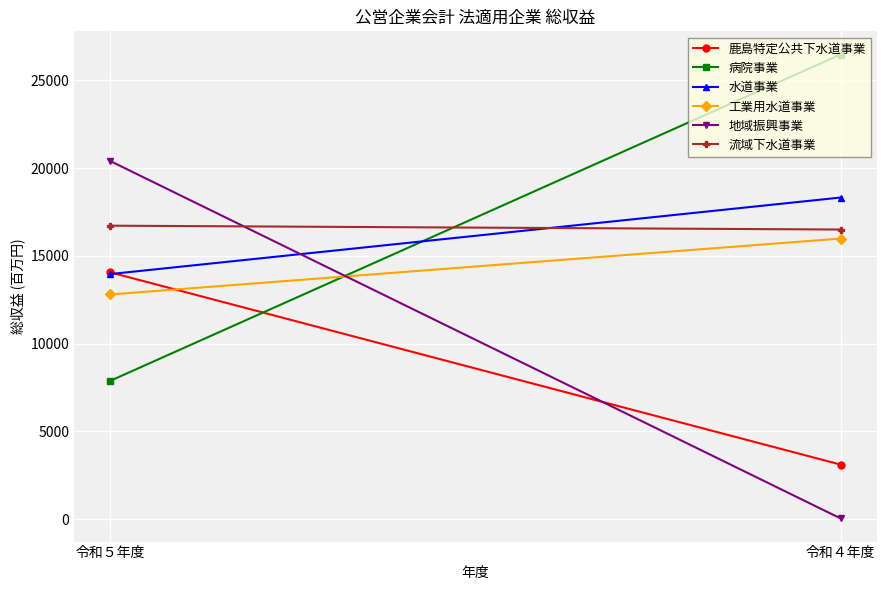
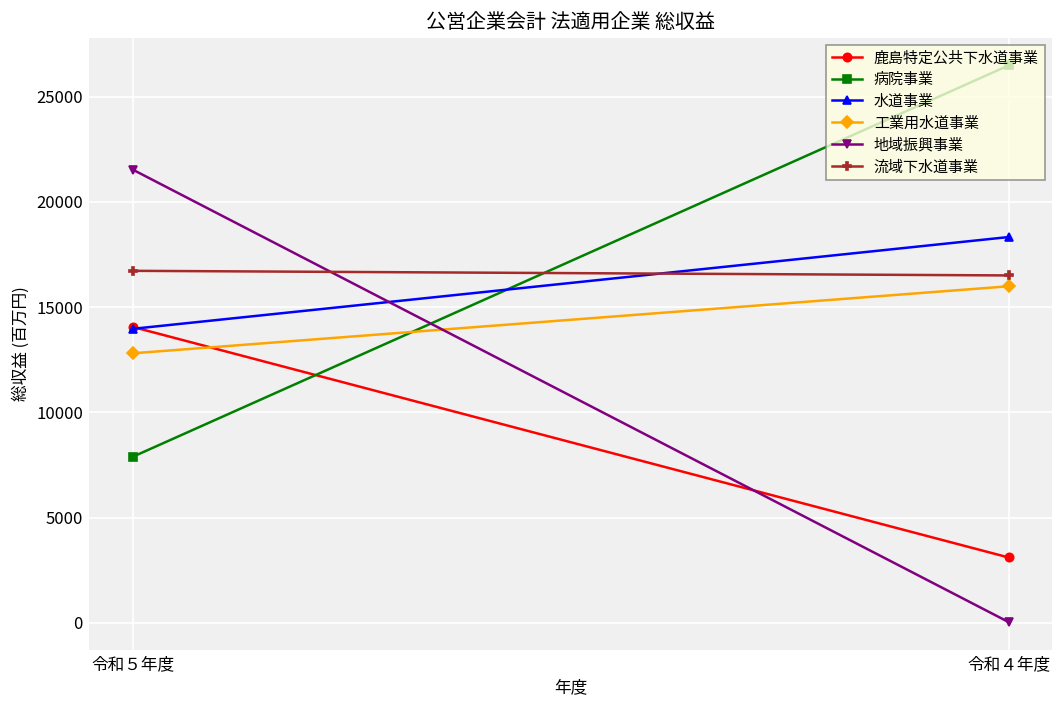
地域振興事業, 令和５年度: 20400 -> 21500
